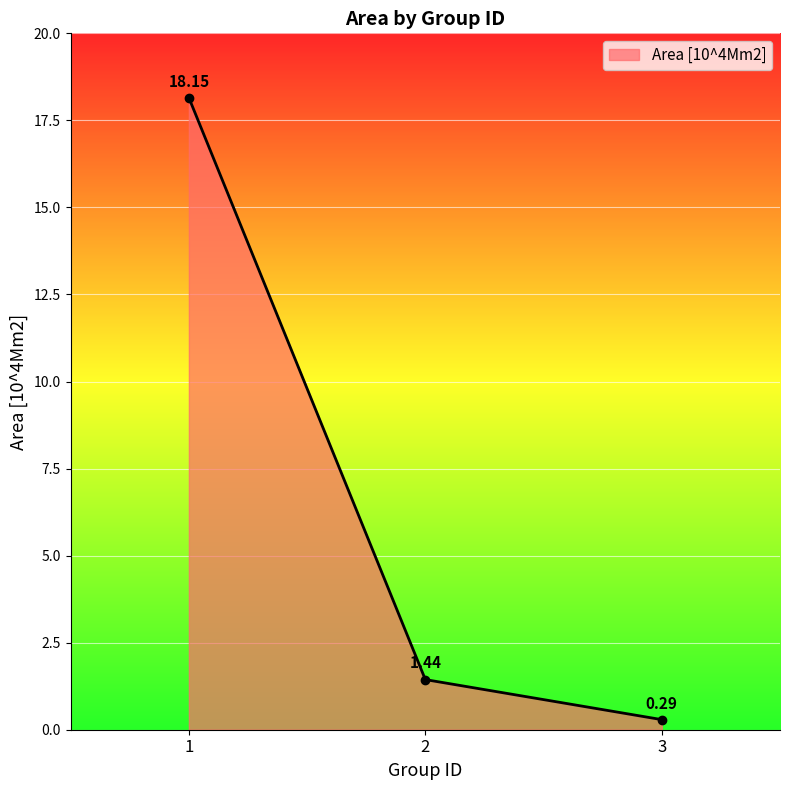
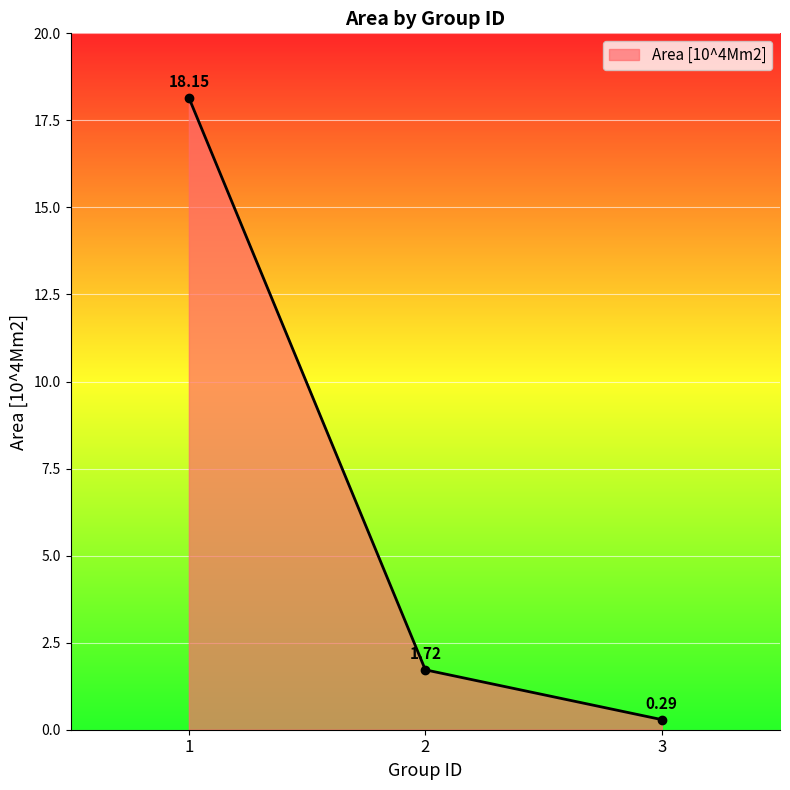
2: 1.44 -> 1.72
